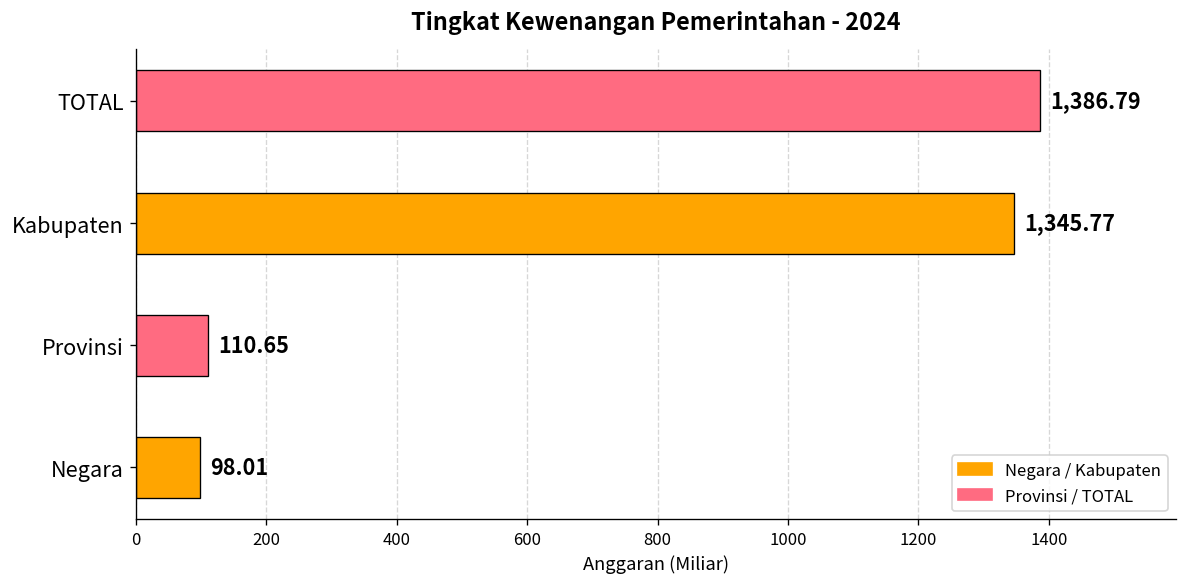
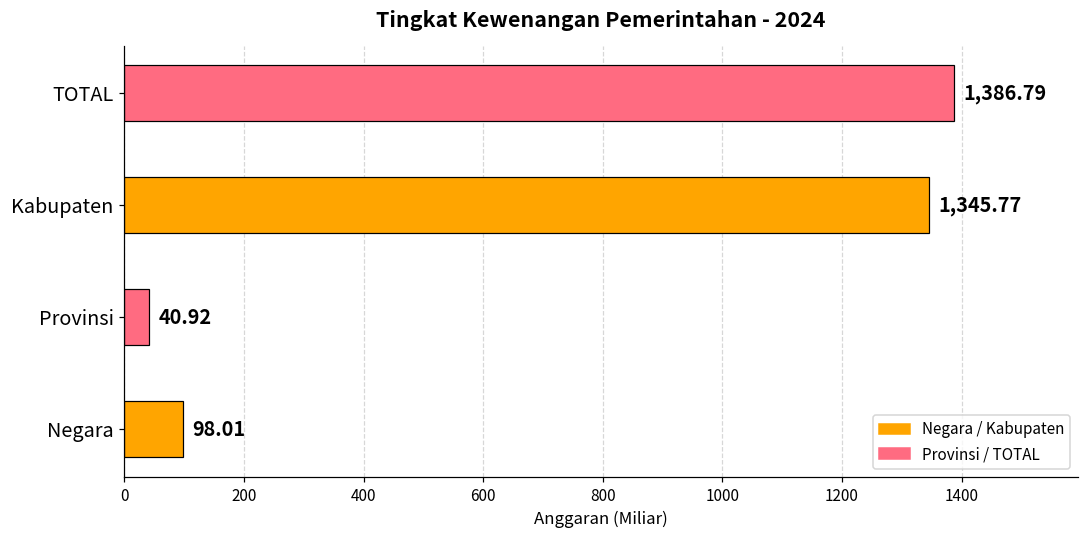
Provinsi: 110.65 -> 40.92
